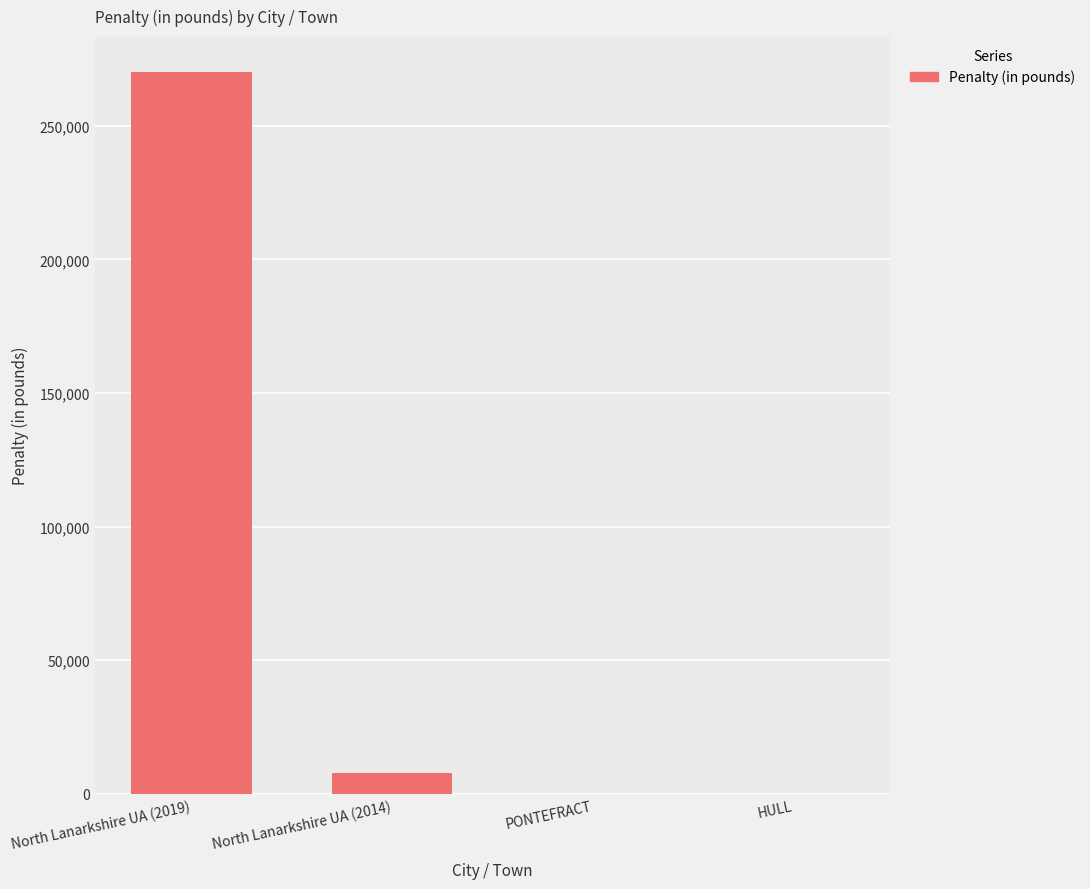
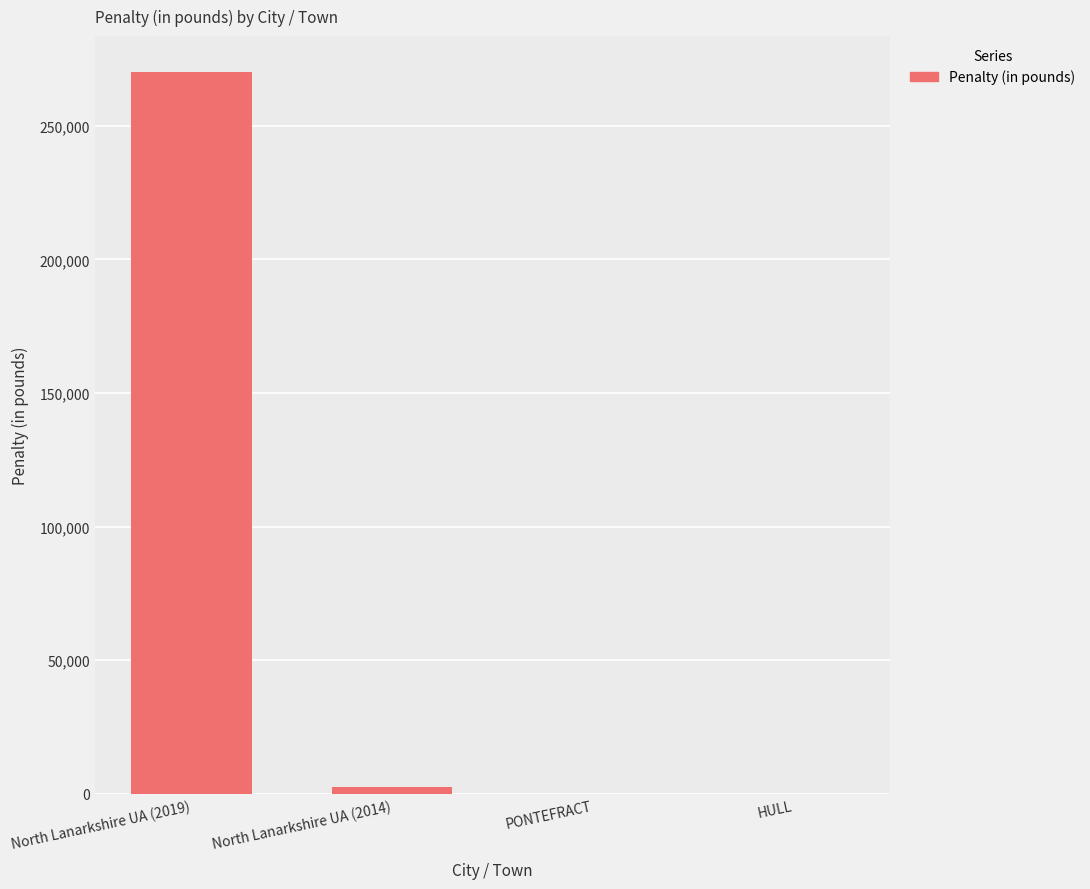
North Lanarkshire UA (2014): 8,000 -> 3,000
